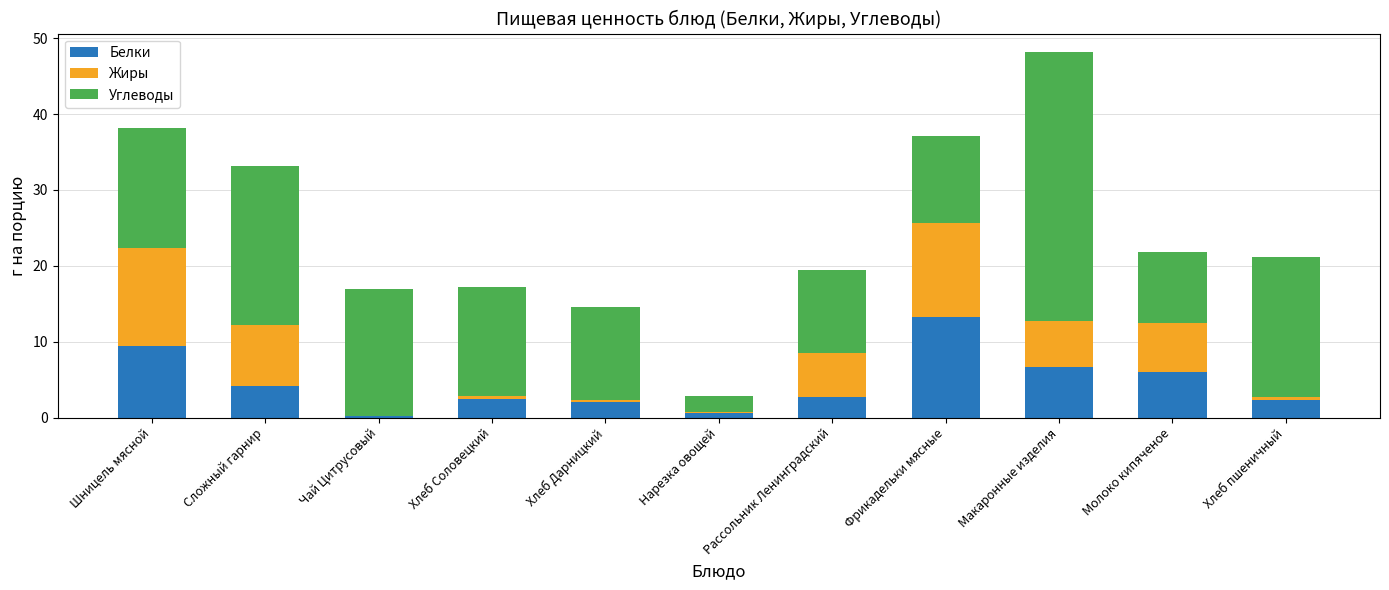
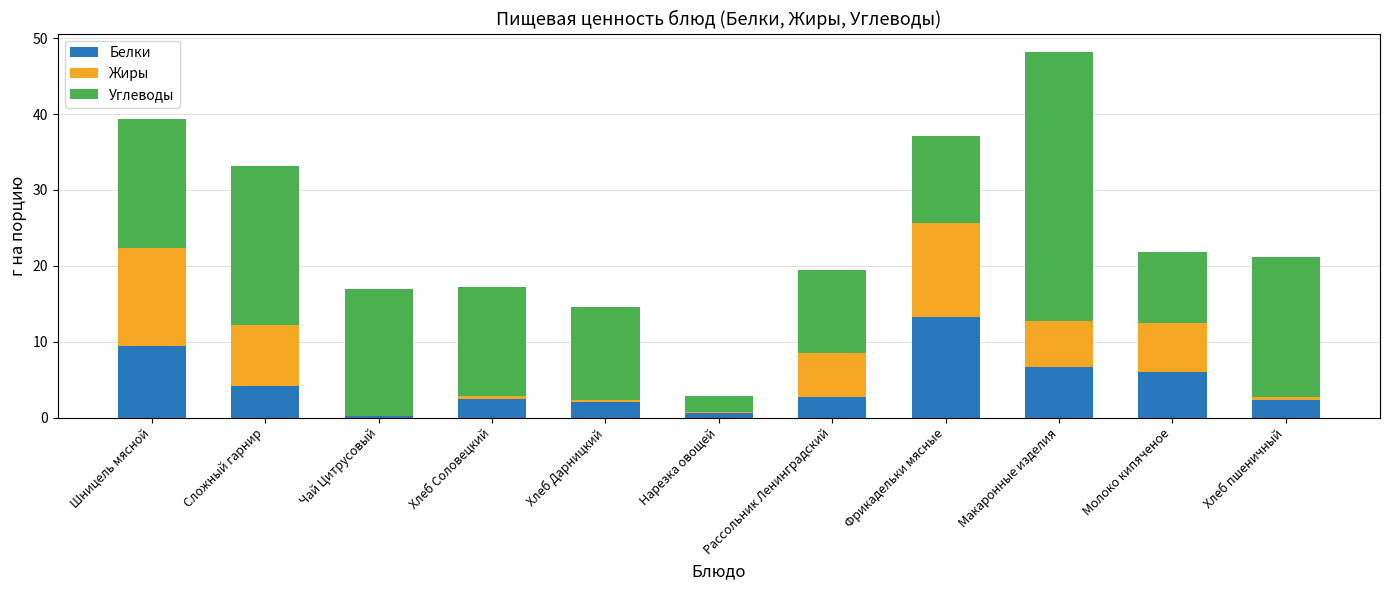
Углеводы, Шницель мясной: 16 -> 17
